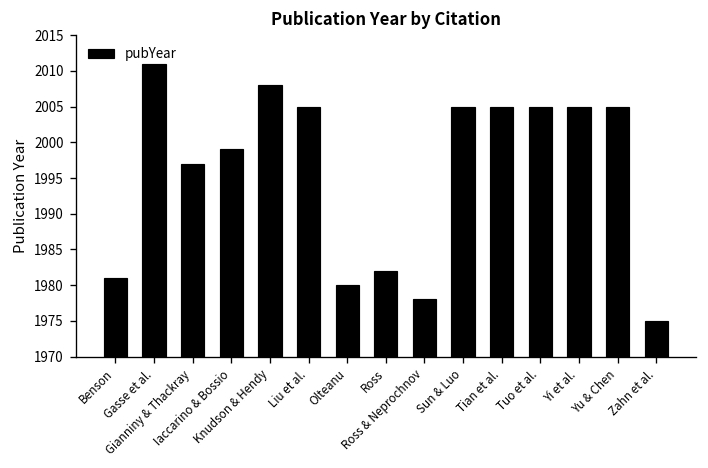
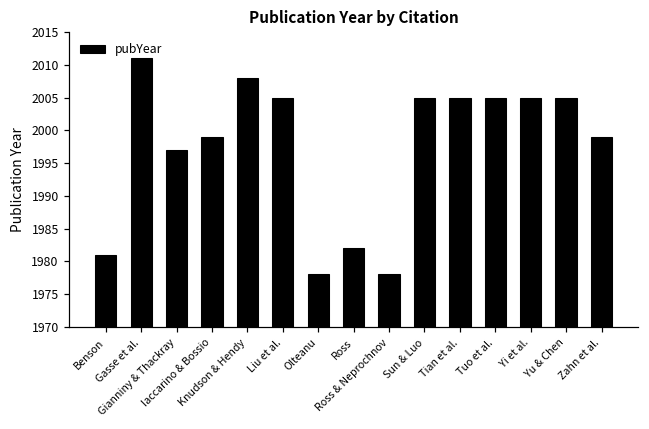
Olteanu: 1980 -> 1978
Zahn et al.: 1975 -> 1999
